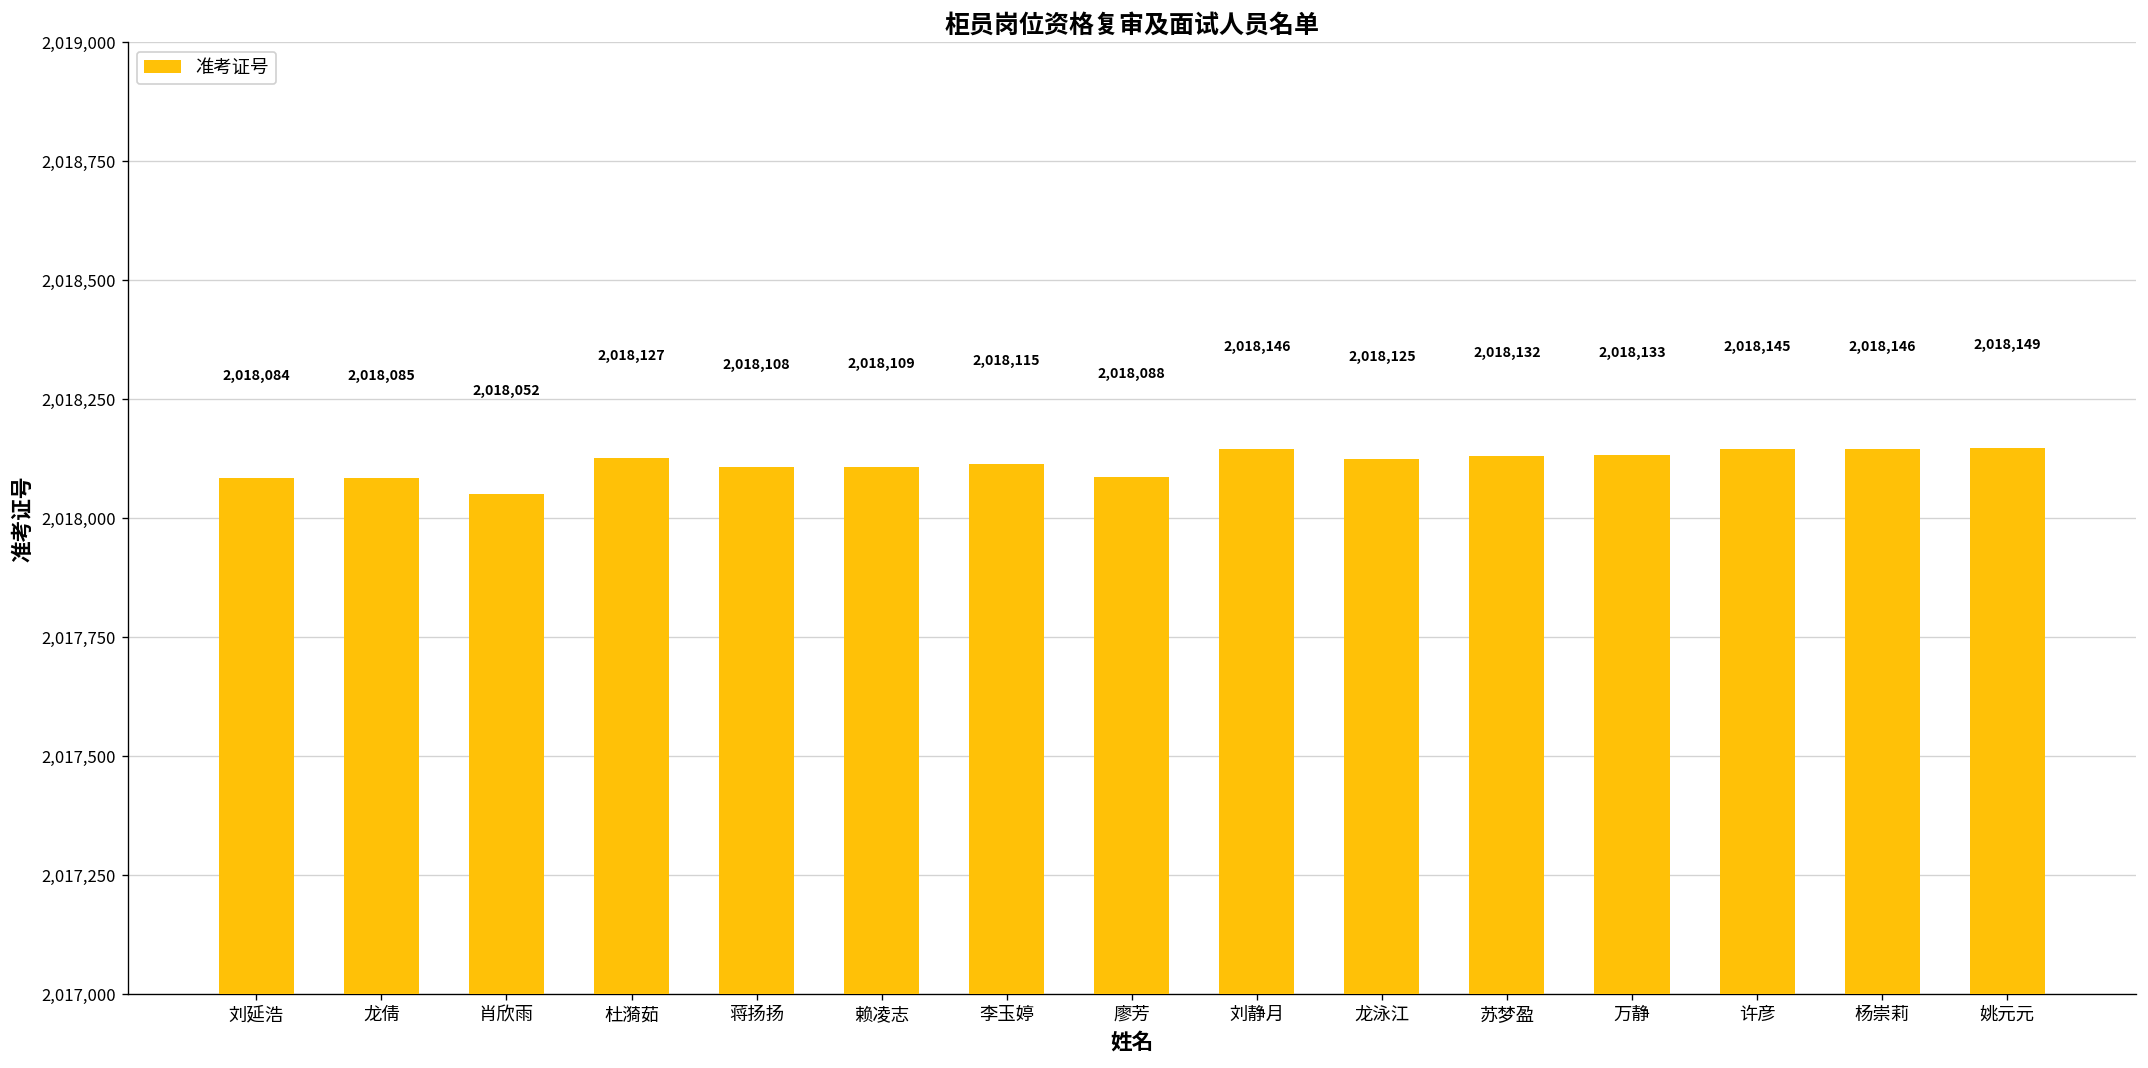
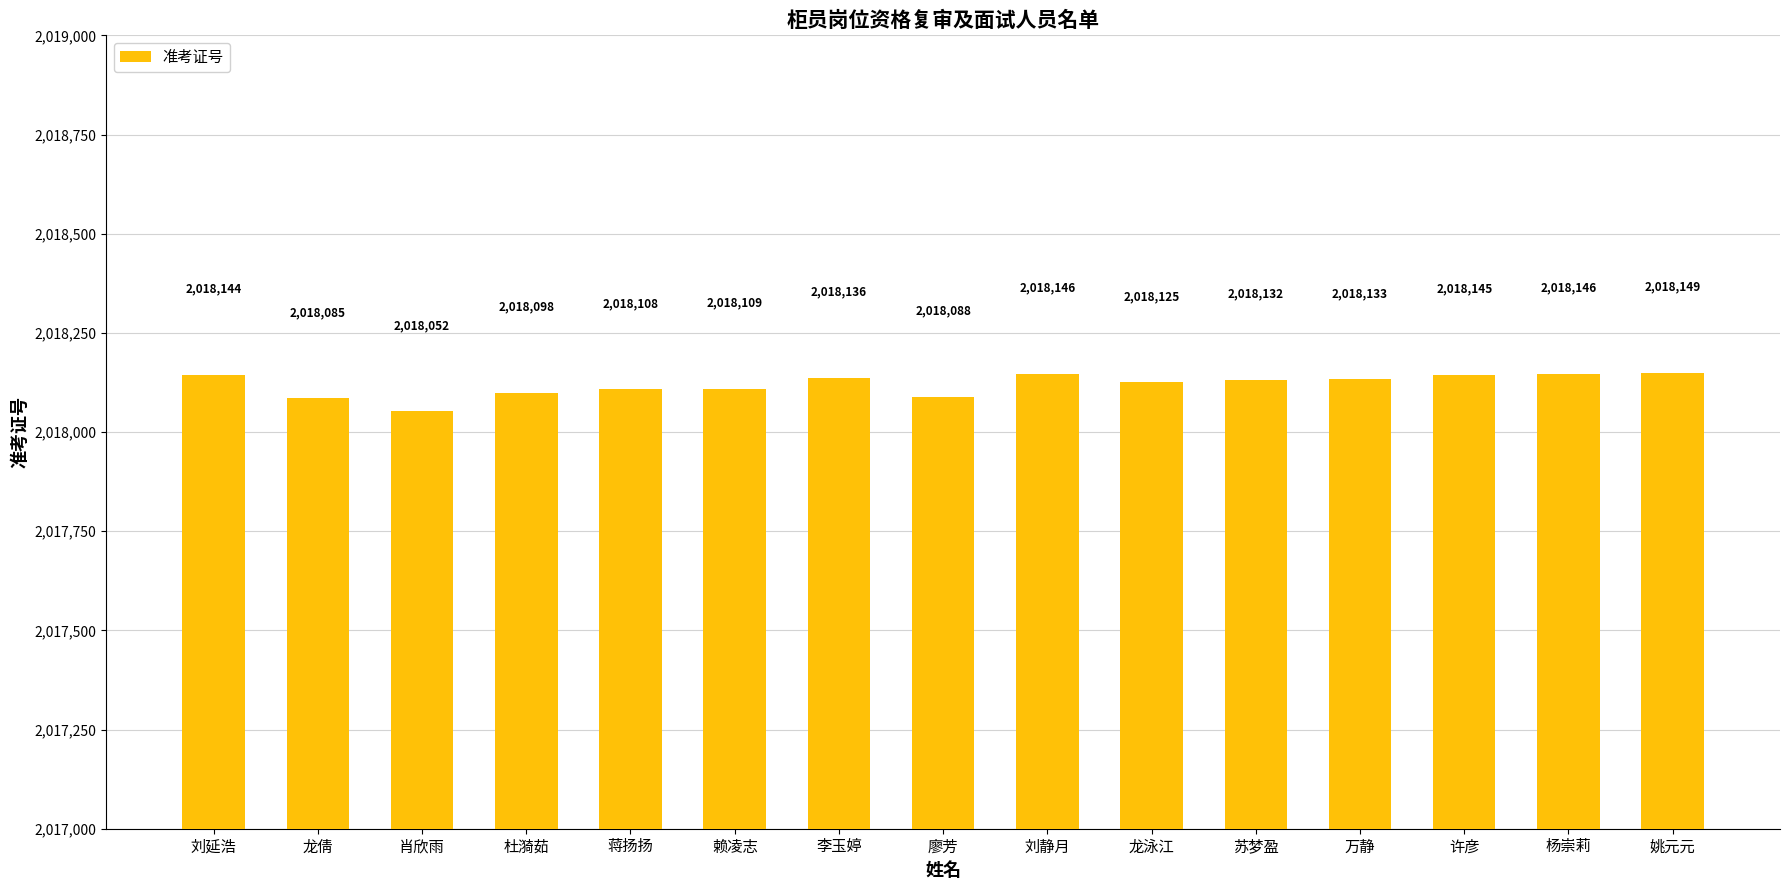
刘延浩: 2,018,084 -> 2,018,144
杜漪茹: 2,018,127 -> 2,018,098
李玉婷: 2,018,115 -> 2,018,136
